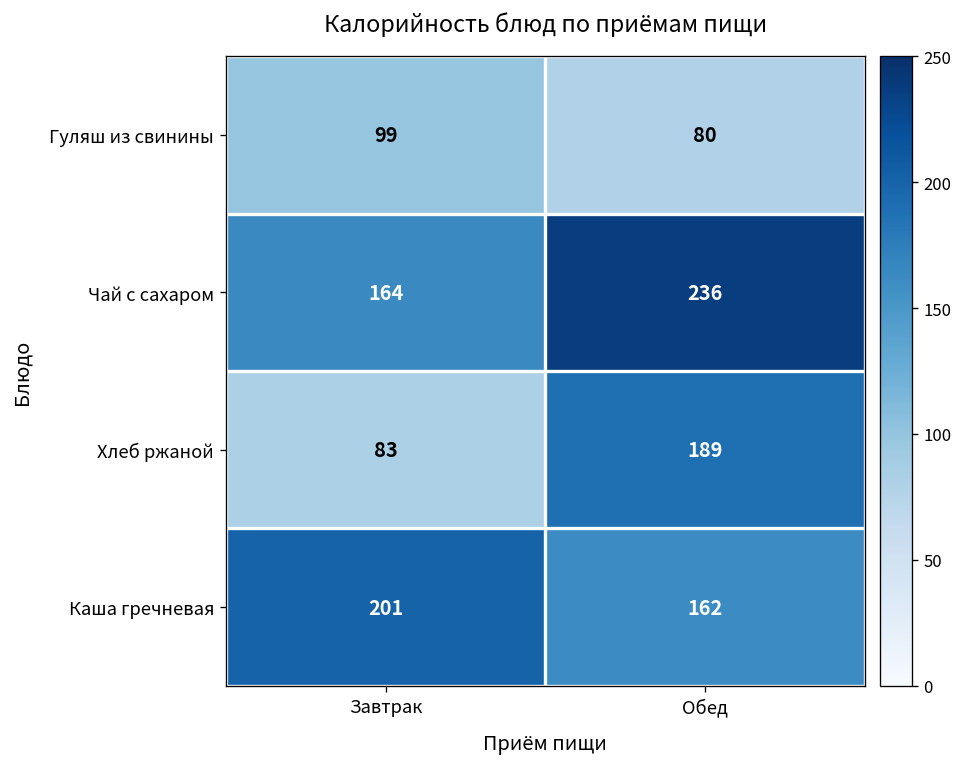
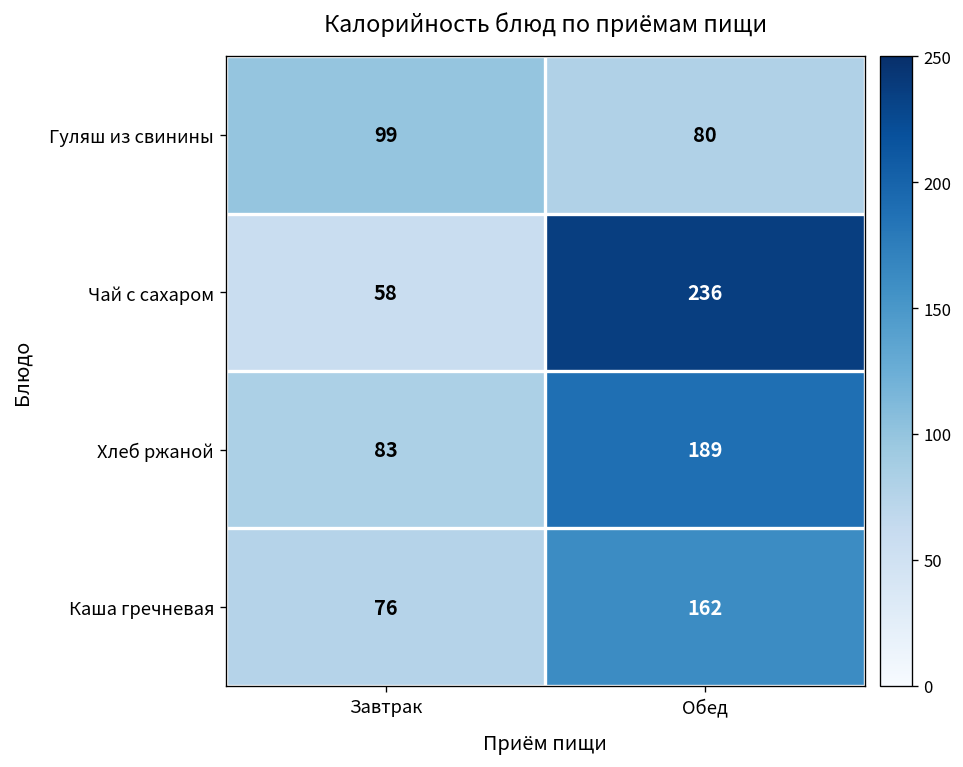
Чай с сахаром, Завтрак: 164 -> 58
Каша гречневая, Завтрак: 201 -> 76
